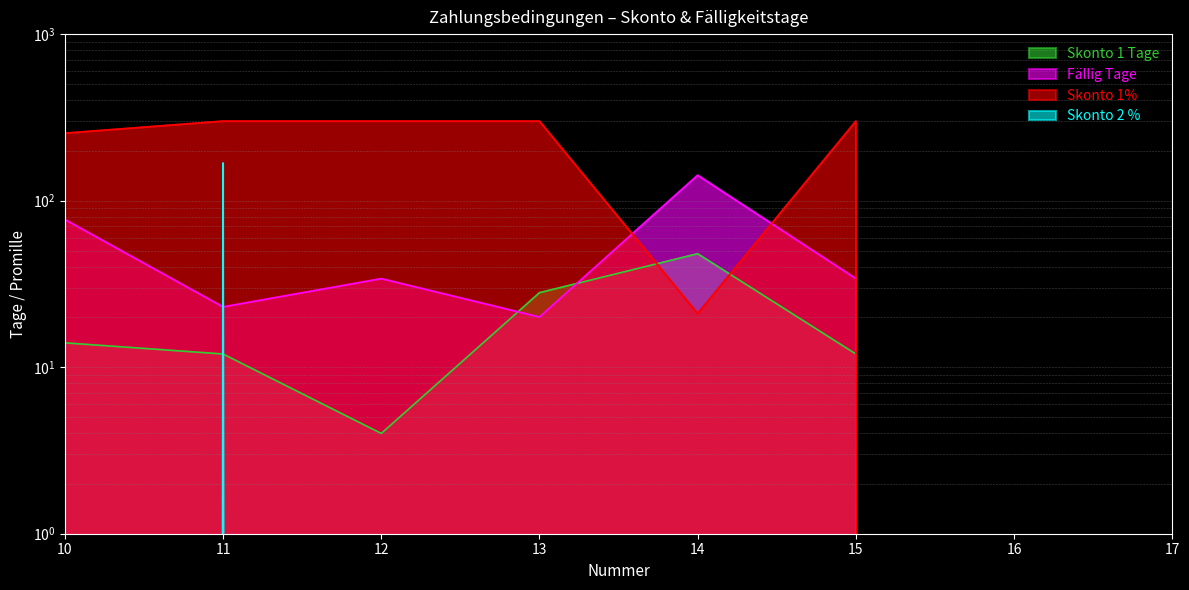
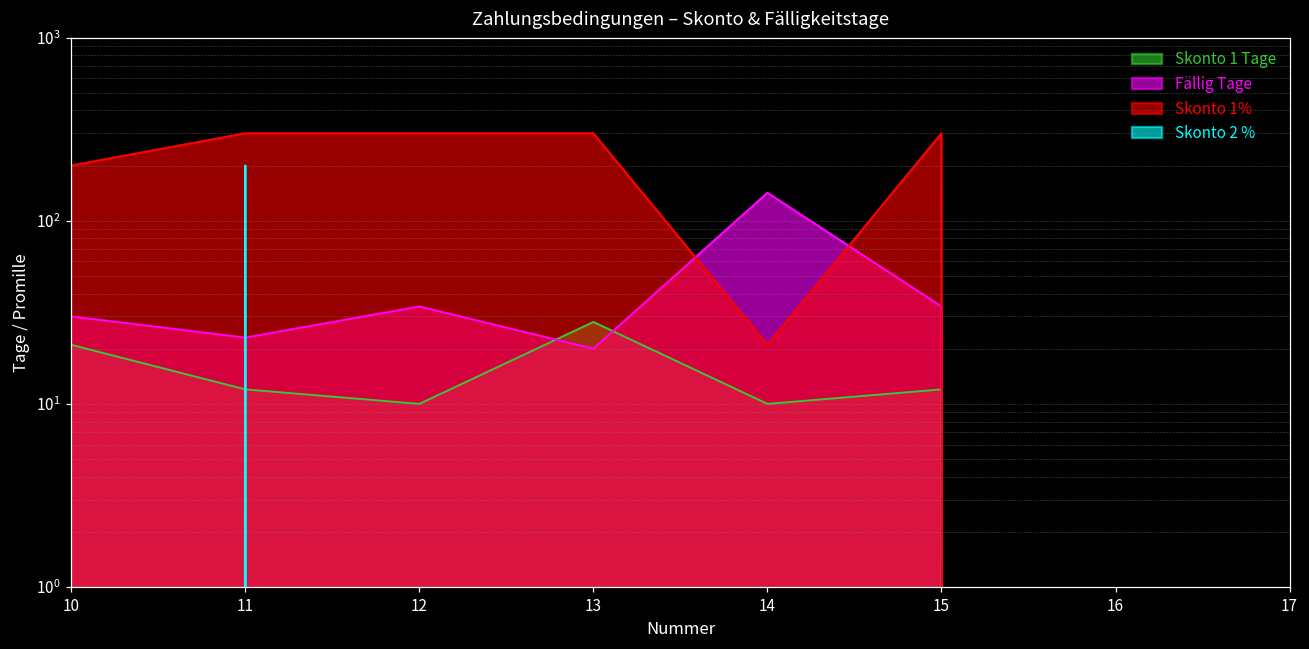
Skonto 1 Tage, 10: 14 -> 21
Fällig Tage, 10: 80 -> 30
Skonto 1%, 10: 250 -> 200
Skonto 2 %, 11: 170 -> 200
Skonto 1 Tage, 12: 4 -> 10
Skonto 1 Tage, 14: 48 -> 10
